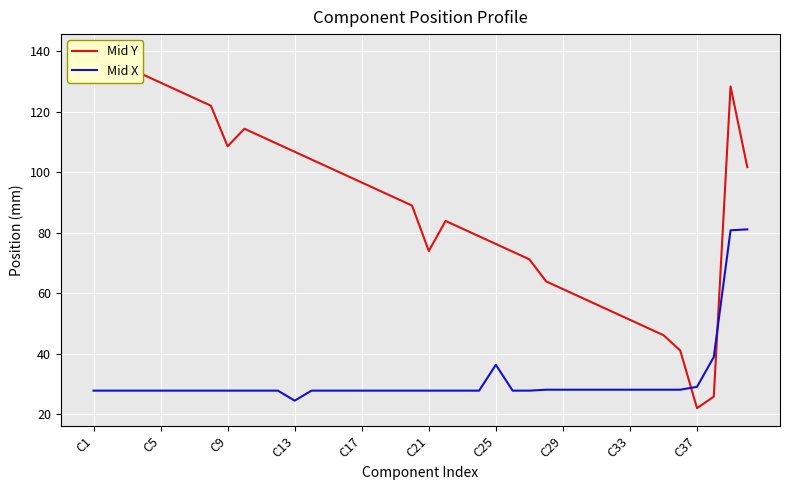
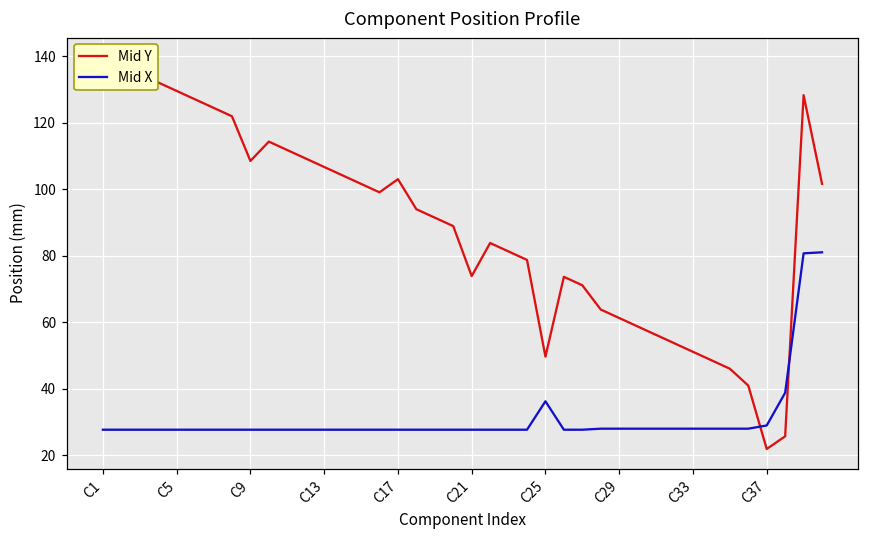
Mid X, C13: 24 -> 28
Mid Y, C17: 97 -> 103
Mid Y, C25: 76 -> 50
